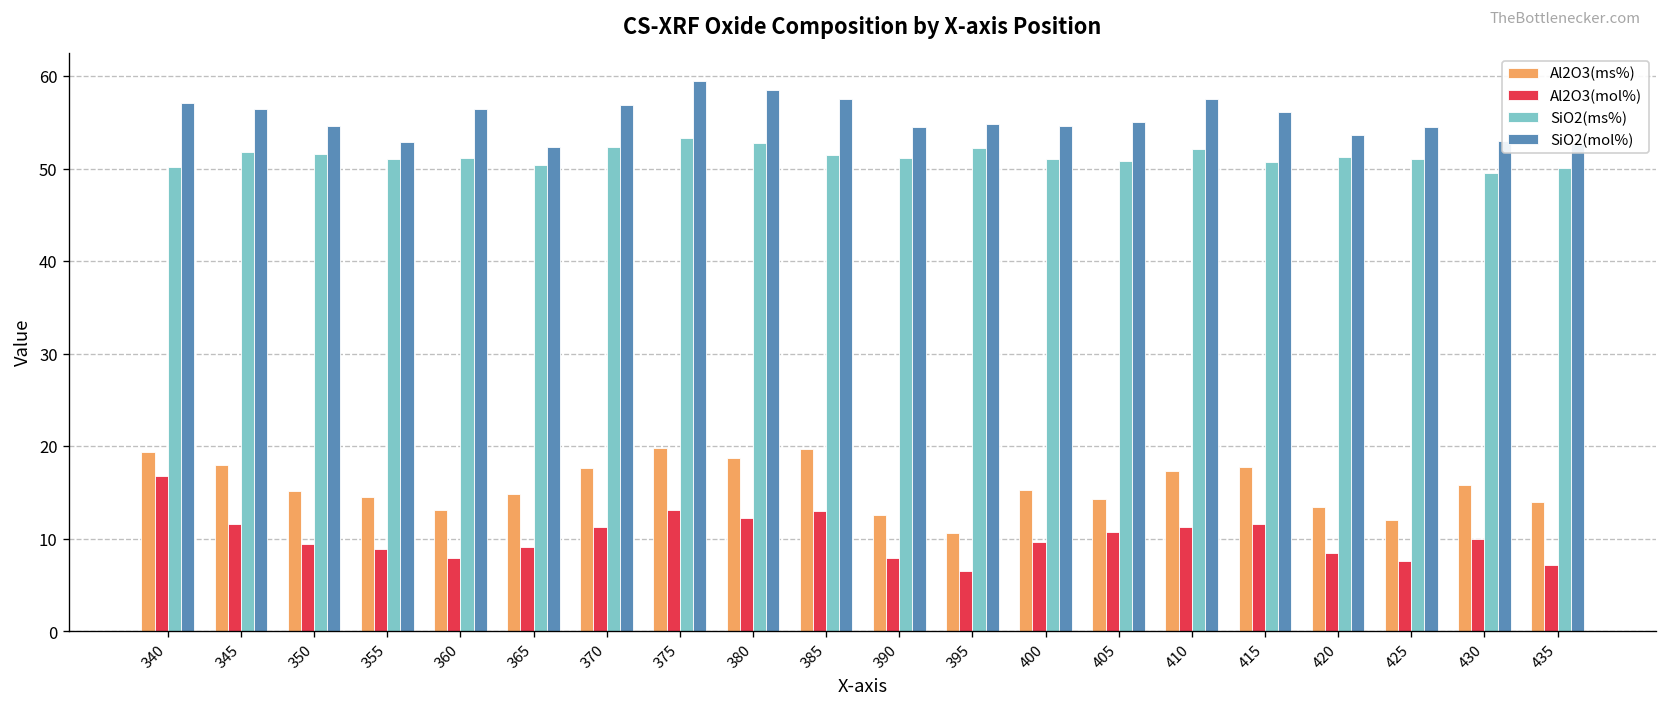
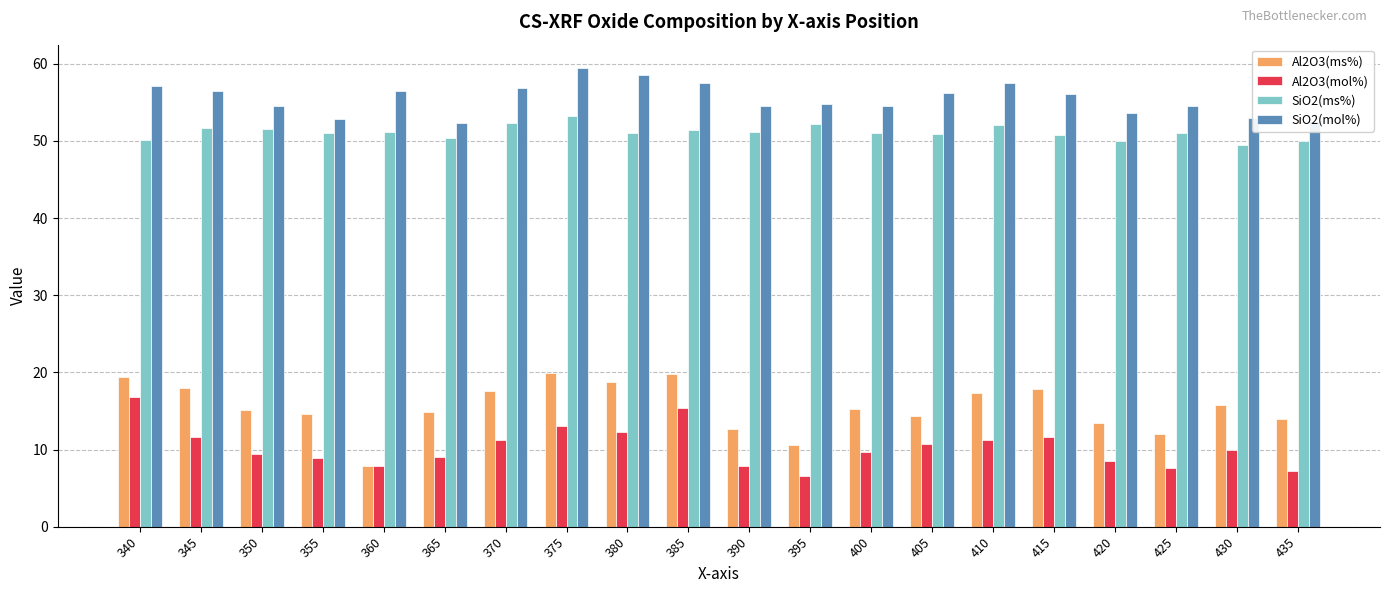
Al2O3(ms%), 360: 13 -> 8
SiO2(ms%), 380: 53 -> 51
Al2O3(mol%), 385: 13 -> 15
SiO2(mol%), 405: 55 -> 56
SiO2(ms%), 420: 51 -> 50
